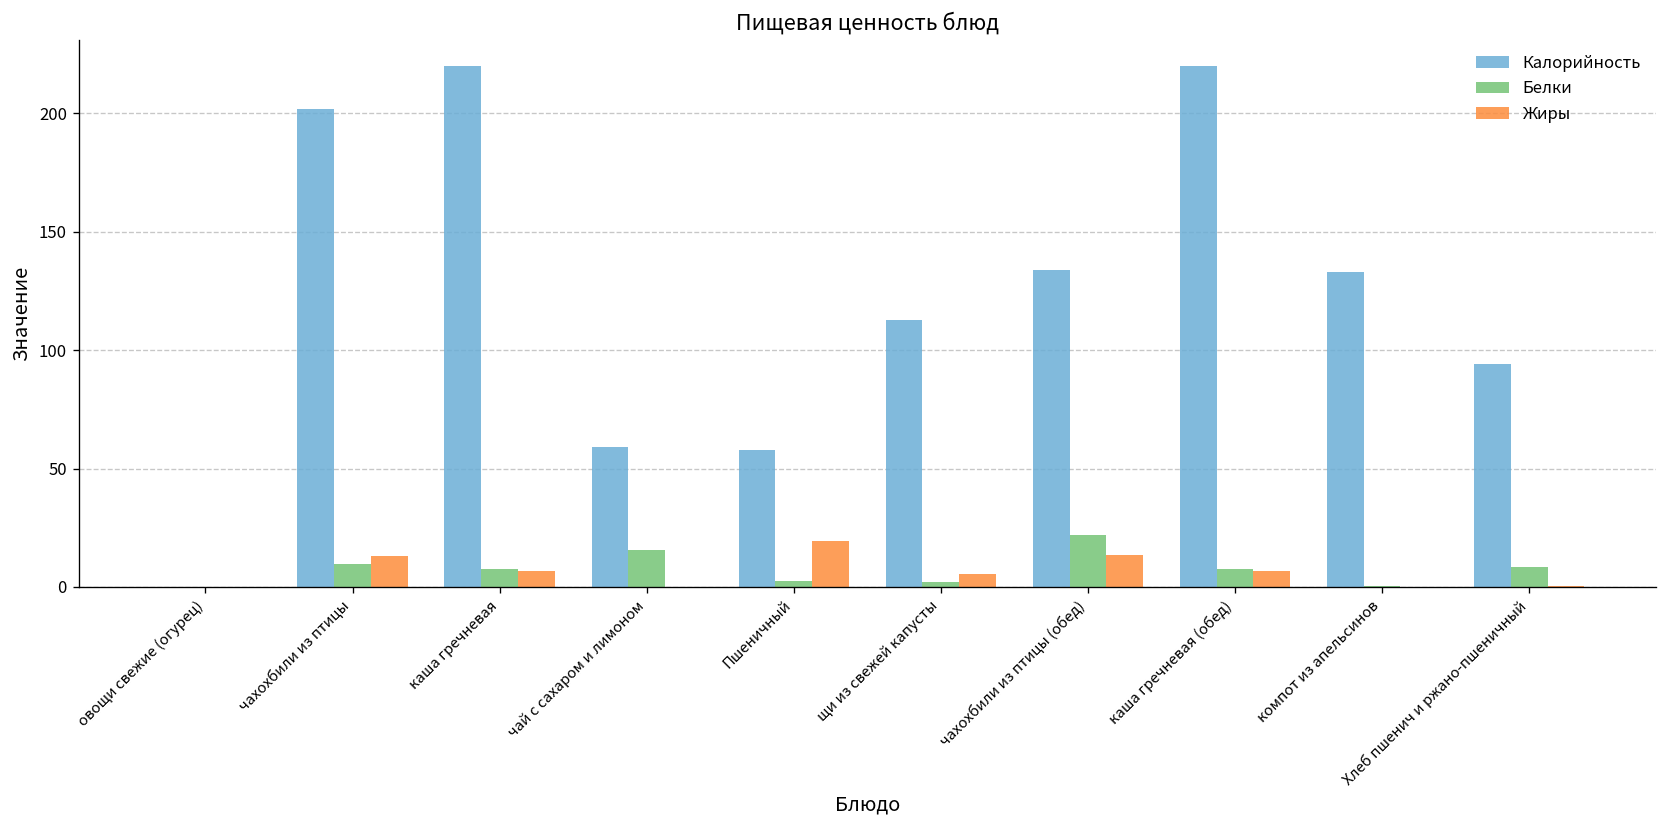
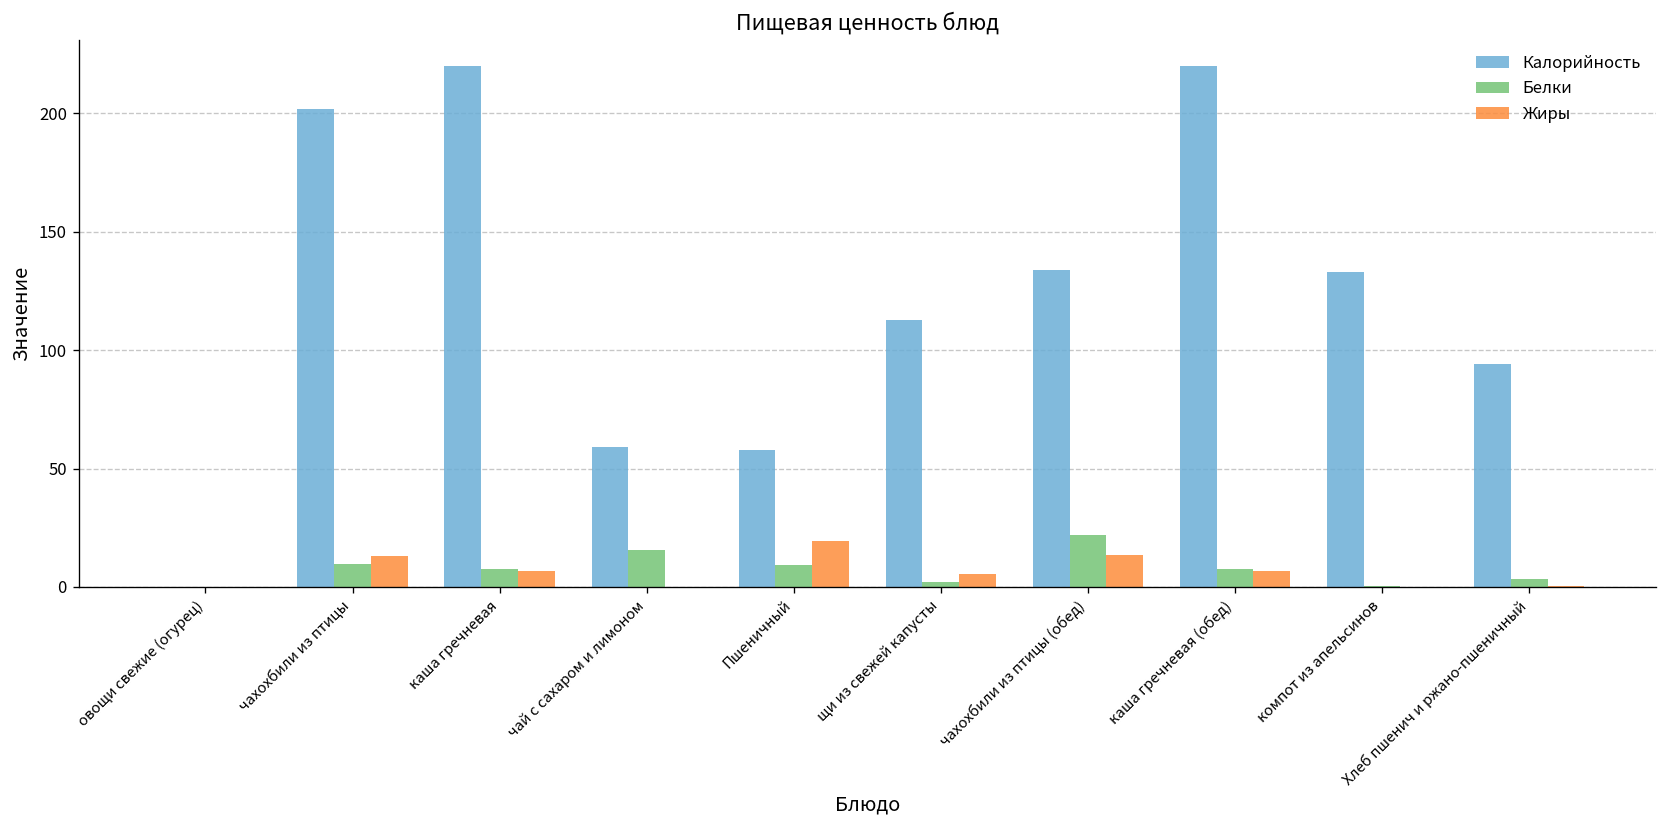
Белки, Пшеничный: 2 -> 9
Белки, Хлеб пшенич и ржано-пшеничный: 9 -> 3
